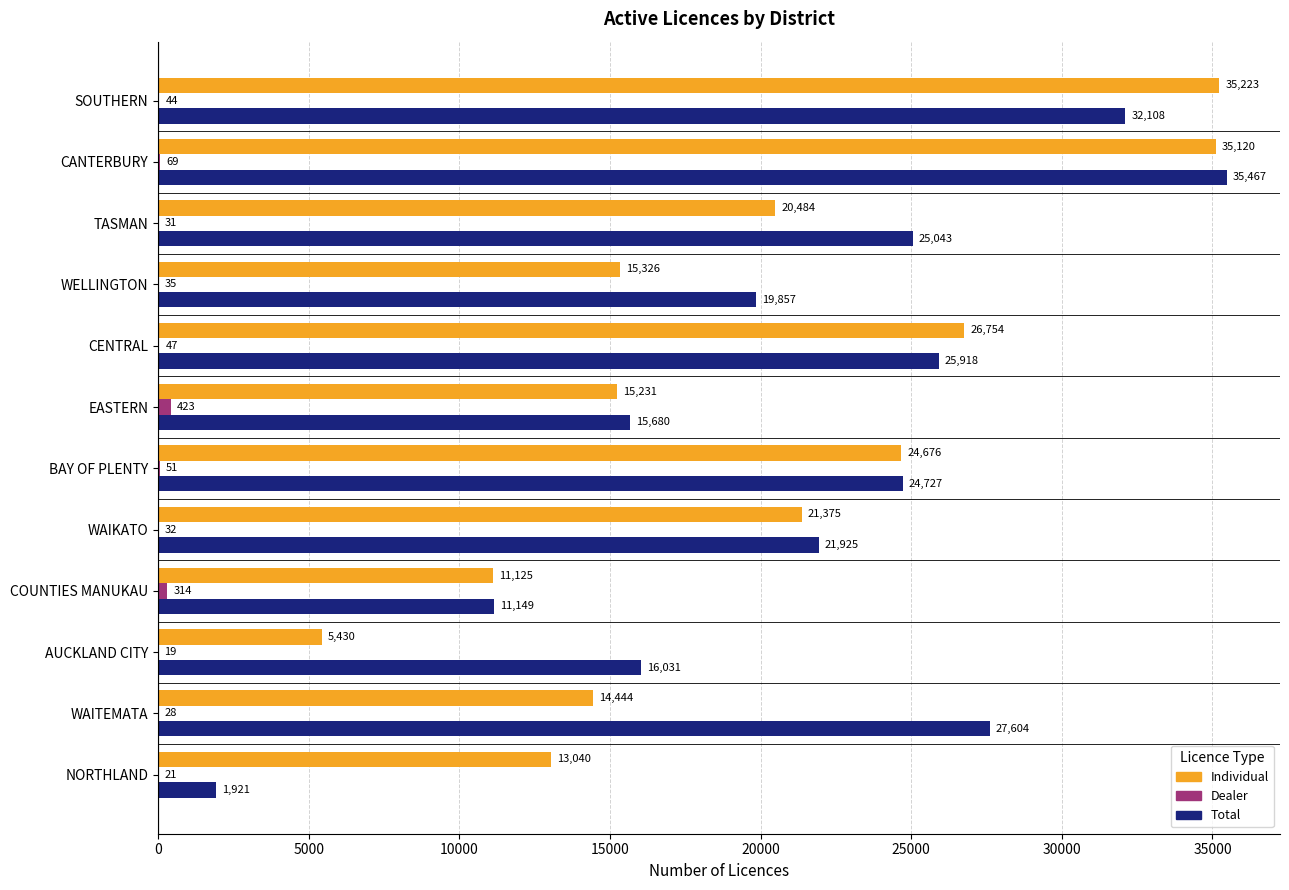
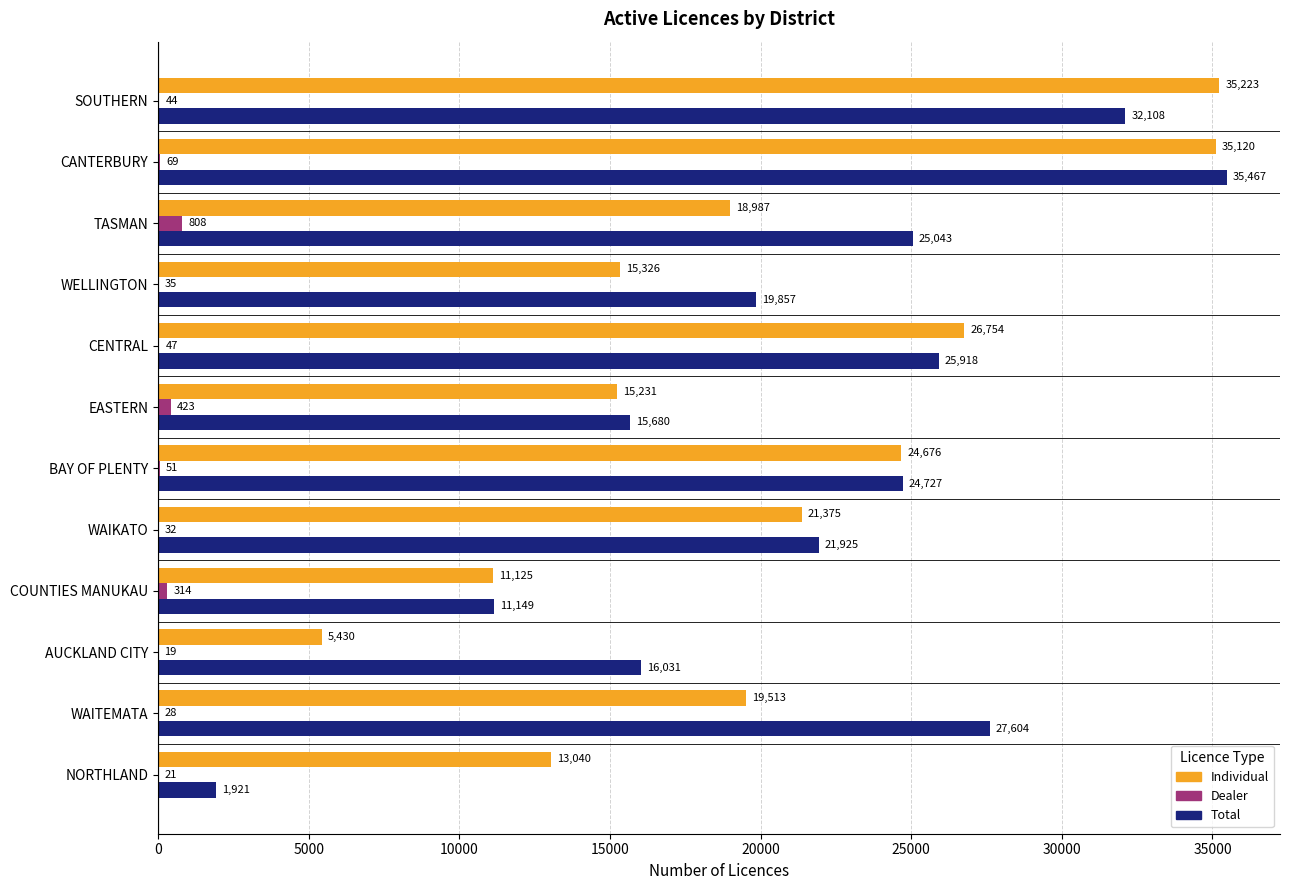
Individual, TASMAN: 20,484 -> 18,987
Dealer, TASMAN: 31 -> 808
Individual, WAITEMATA: 14,444 -> 19,513
